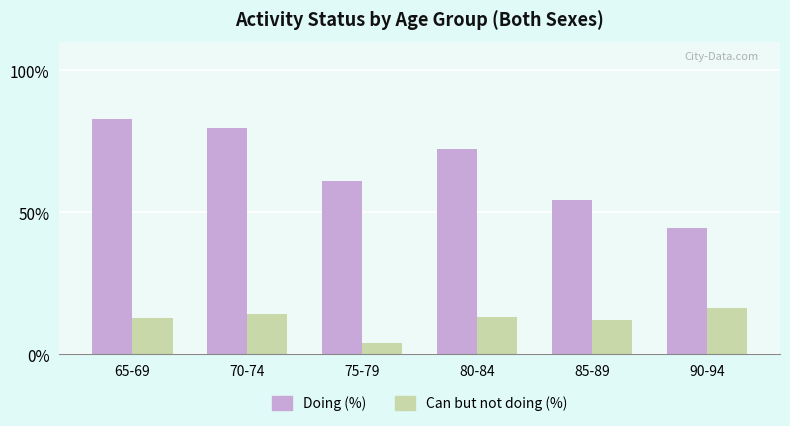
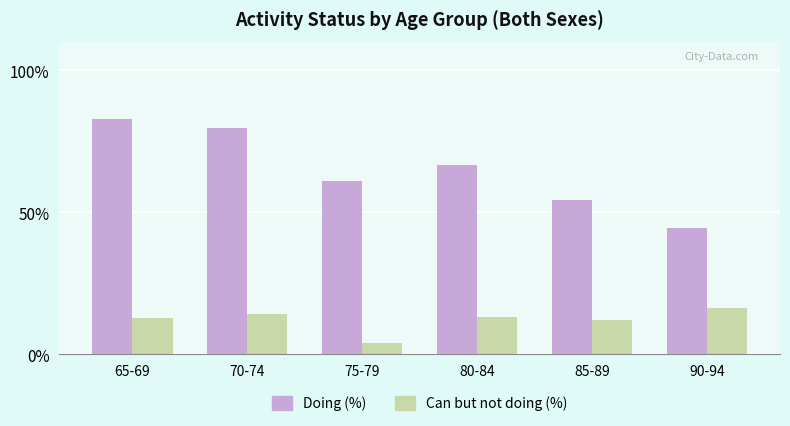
Doing (%), 80-84: 72% -> 67%
